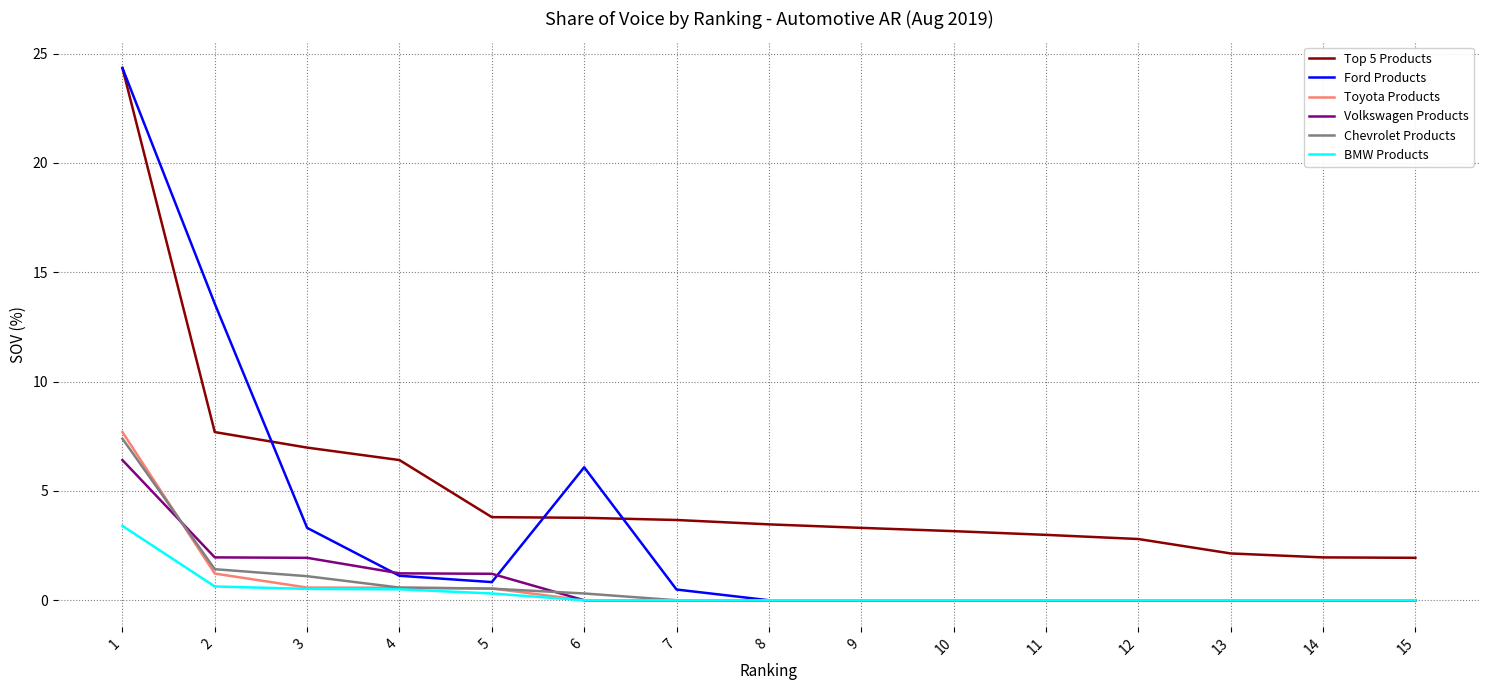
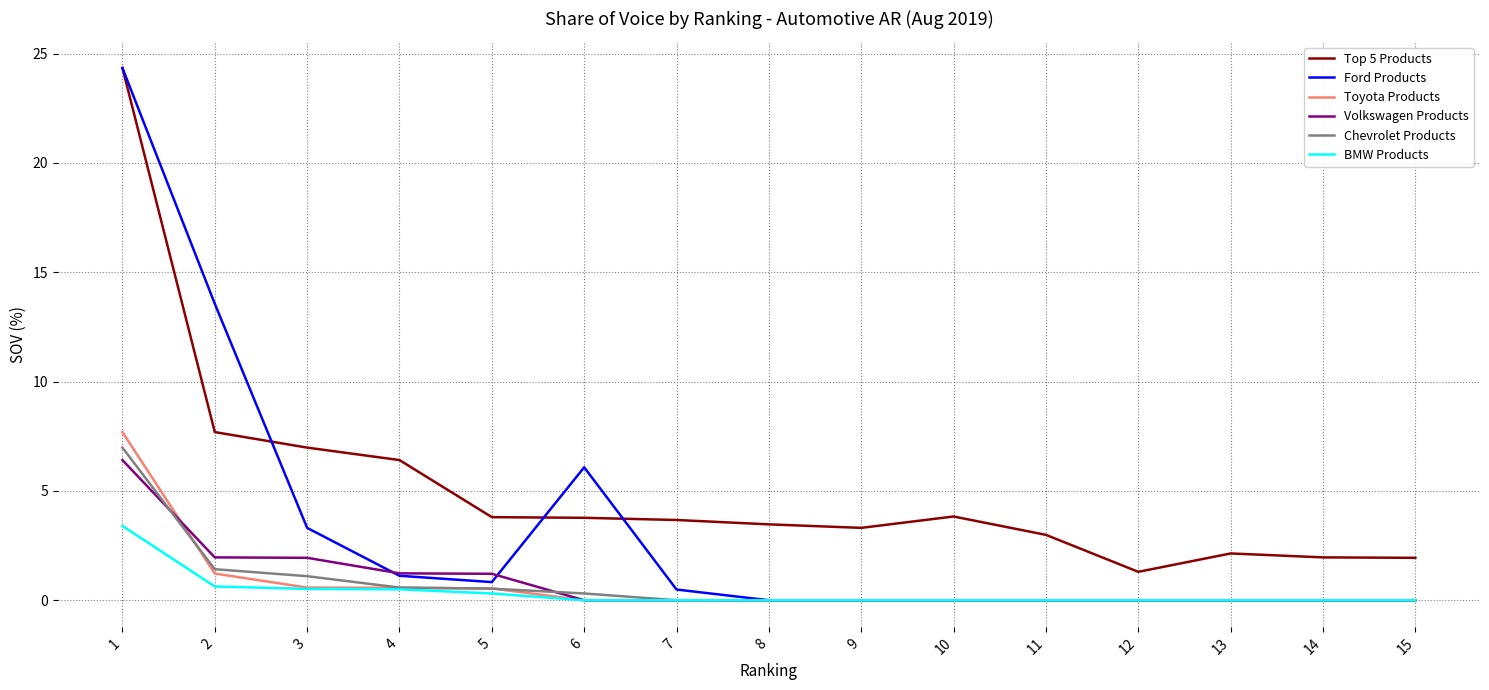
Chevrolet Products, 1: 7.4 -> 7.0
Top 5 Products, 10: 3.2 -> 3.8
Top 5 Products, 12: 2.8 -> 1.3
